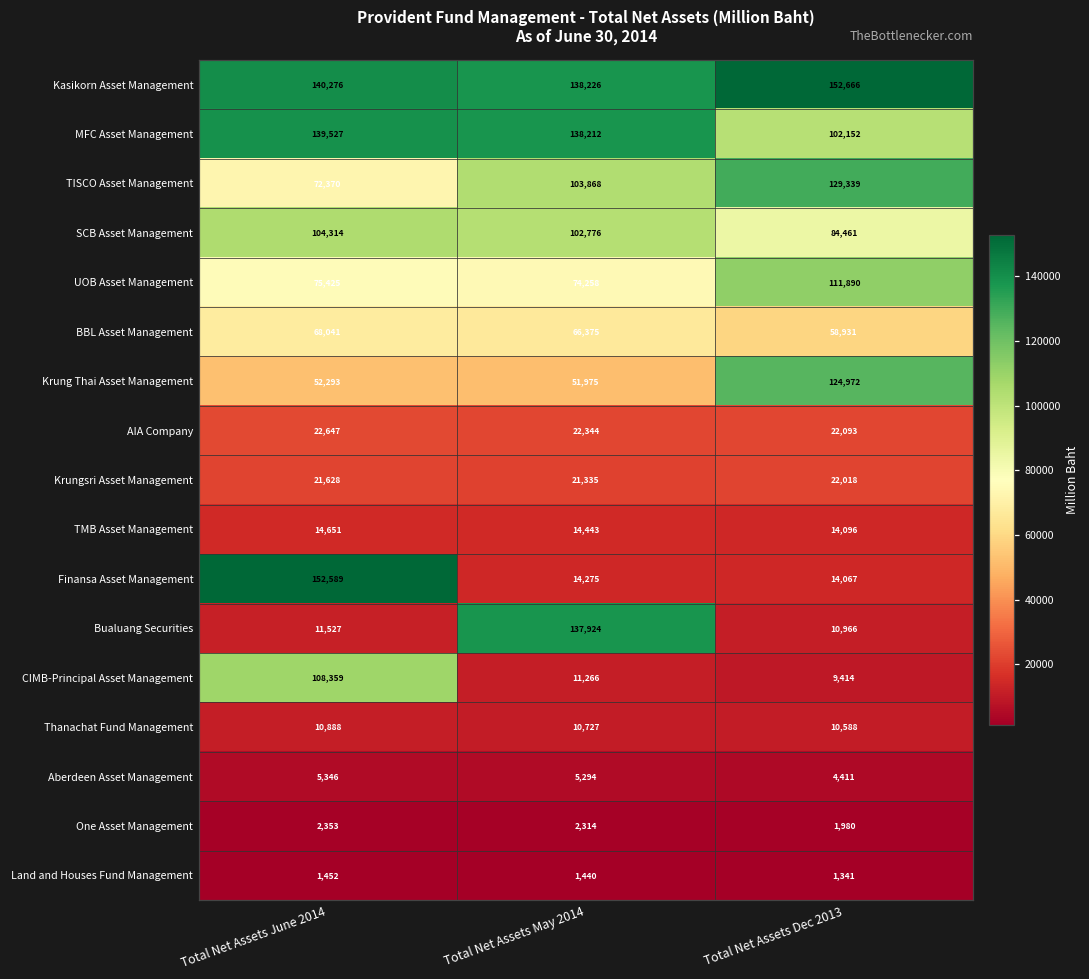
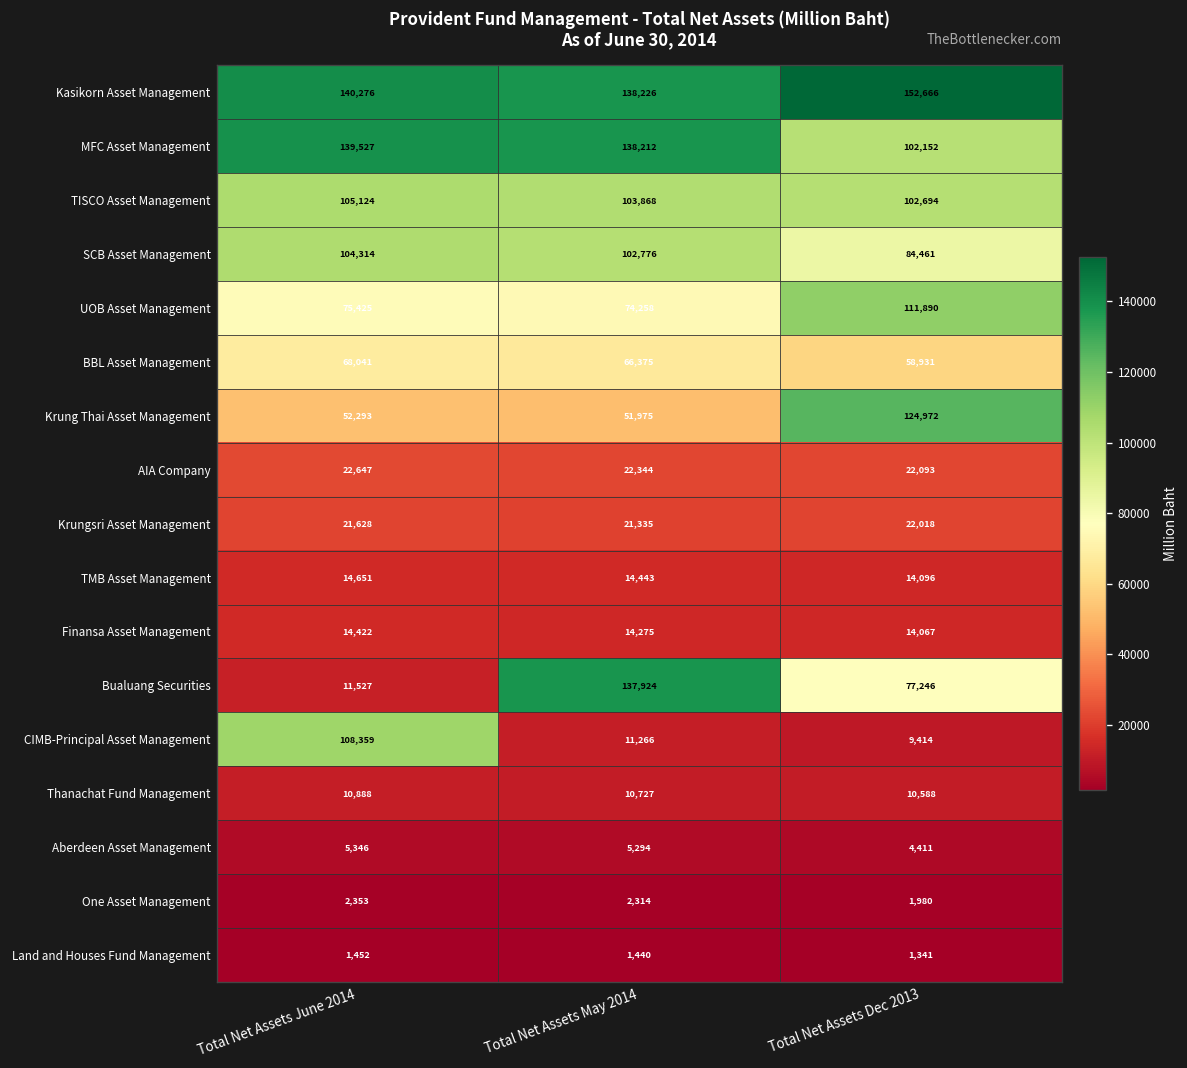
TISCO Asset Management, Total Net Assets June 2014: 72,370 -> 105,124
TISCO Asset Management, Total Net Assets Dec 2013: 129,339 -> 102,694
Finansa Asset Management, Total Net Assets June 2014: 152,589 -> 14,422
Bualuang Securities, Total Net Assets Dec 2013: 10,966 -> 77,246
